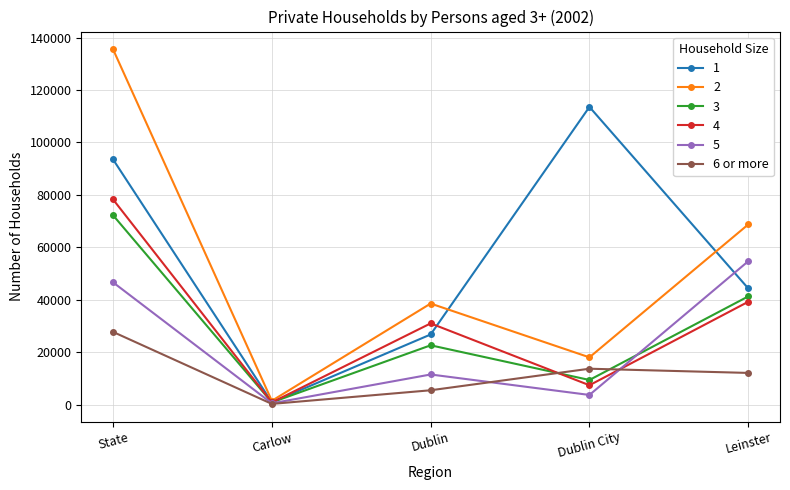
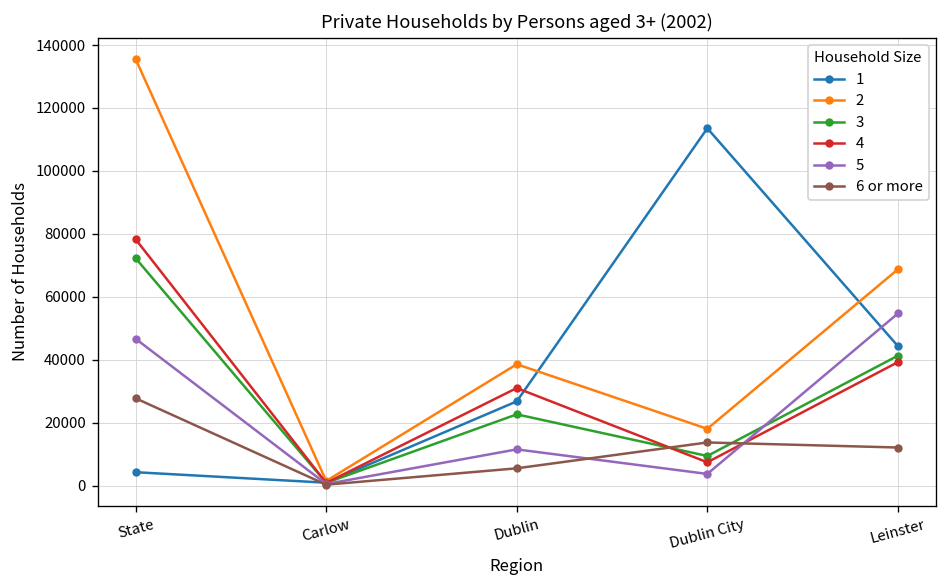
1, State: 94000 -> 4000
